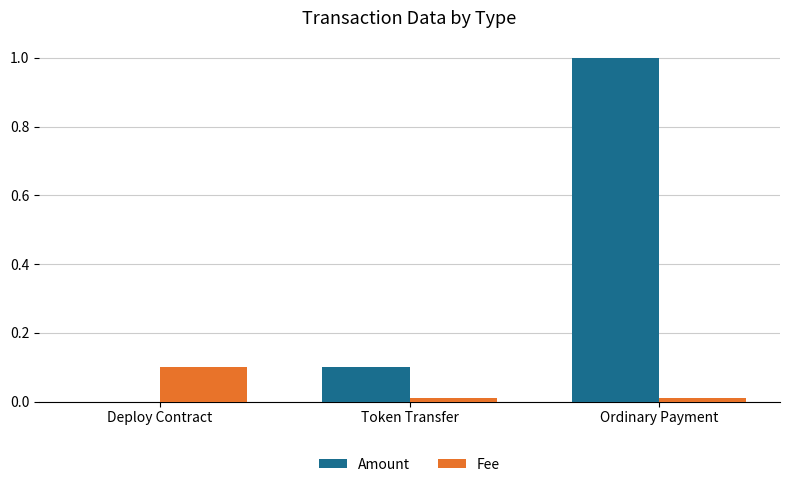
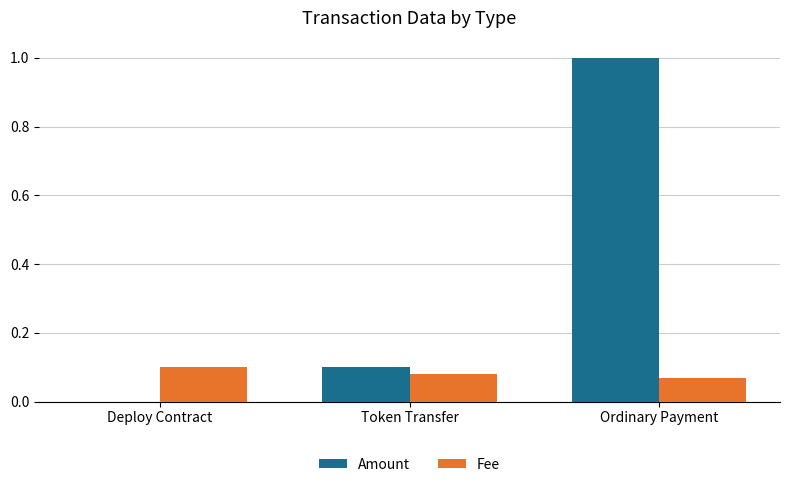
Fee, Token Transfer: 0.01 -> 0.08
Fee, Ordinary Payment: 0.01 -> 0.07
